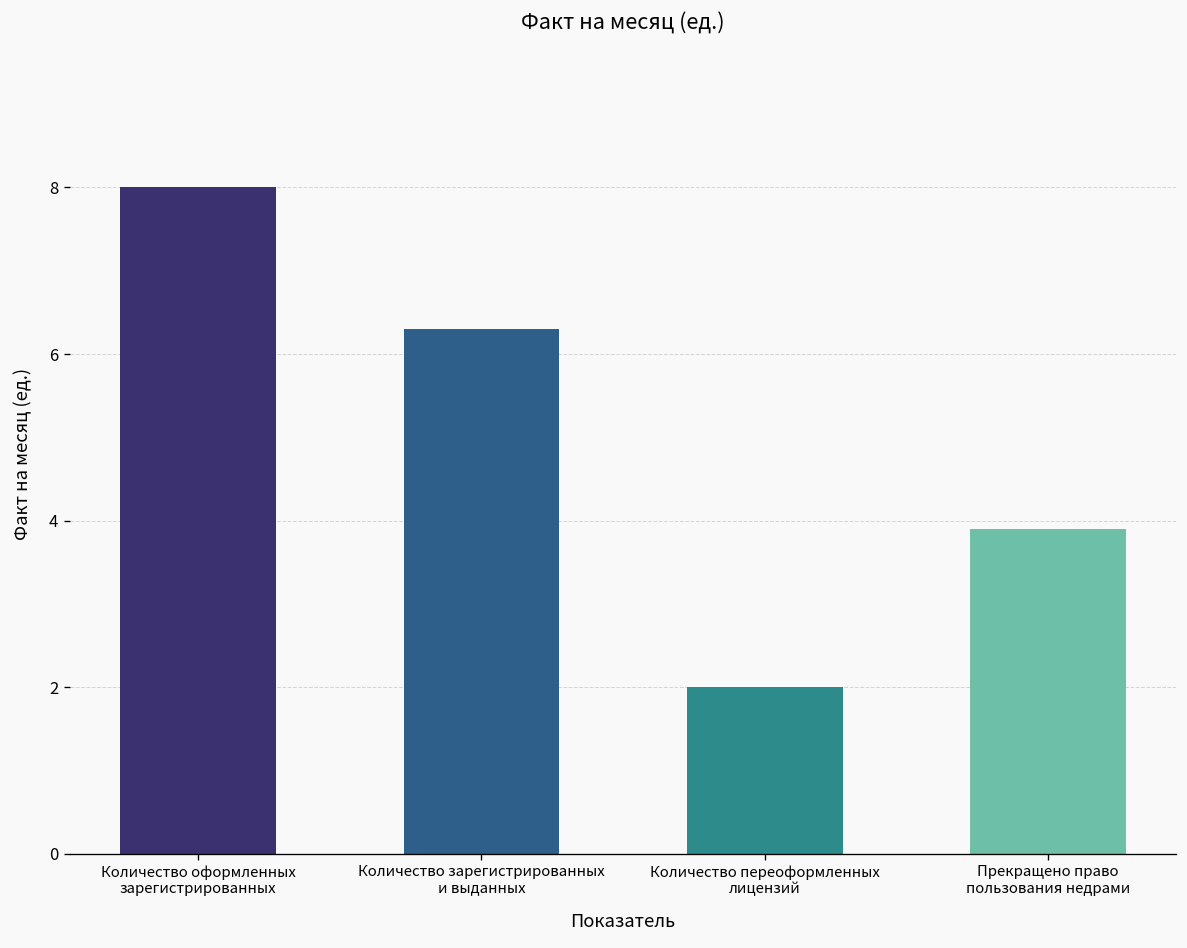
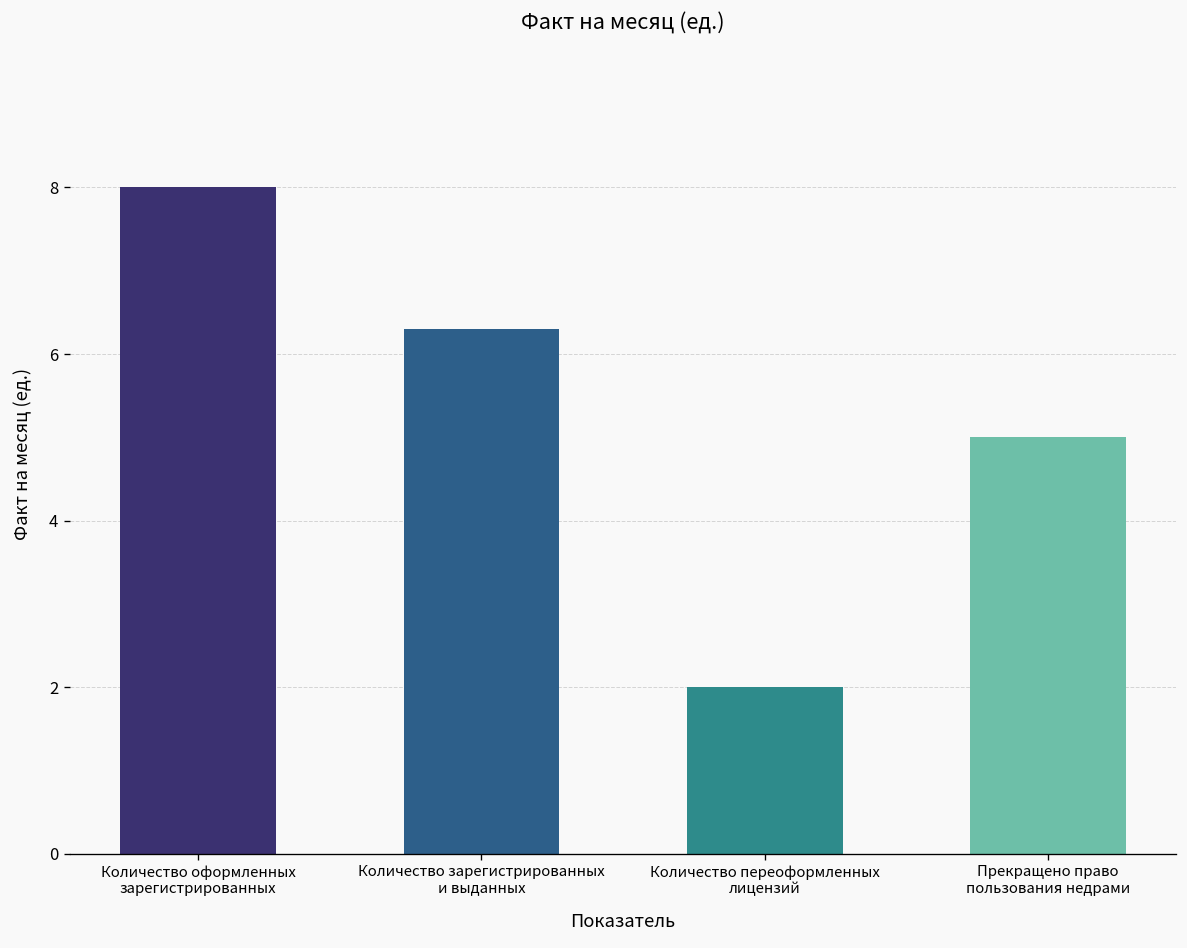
Прекращено право пользования недрами: 3.9 -> 5.0
